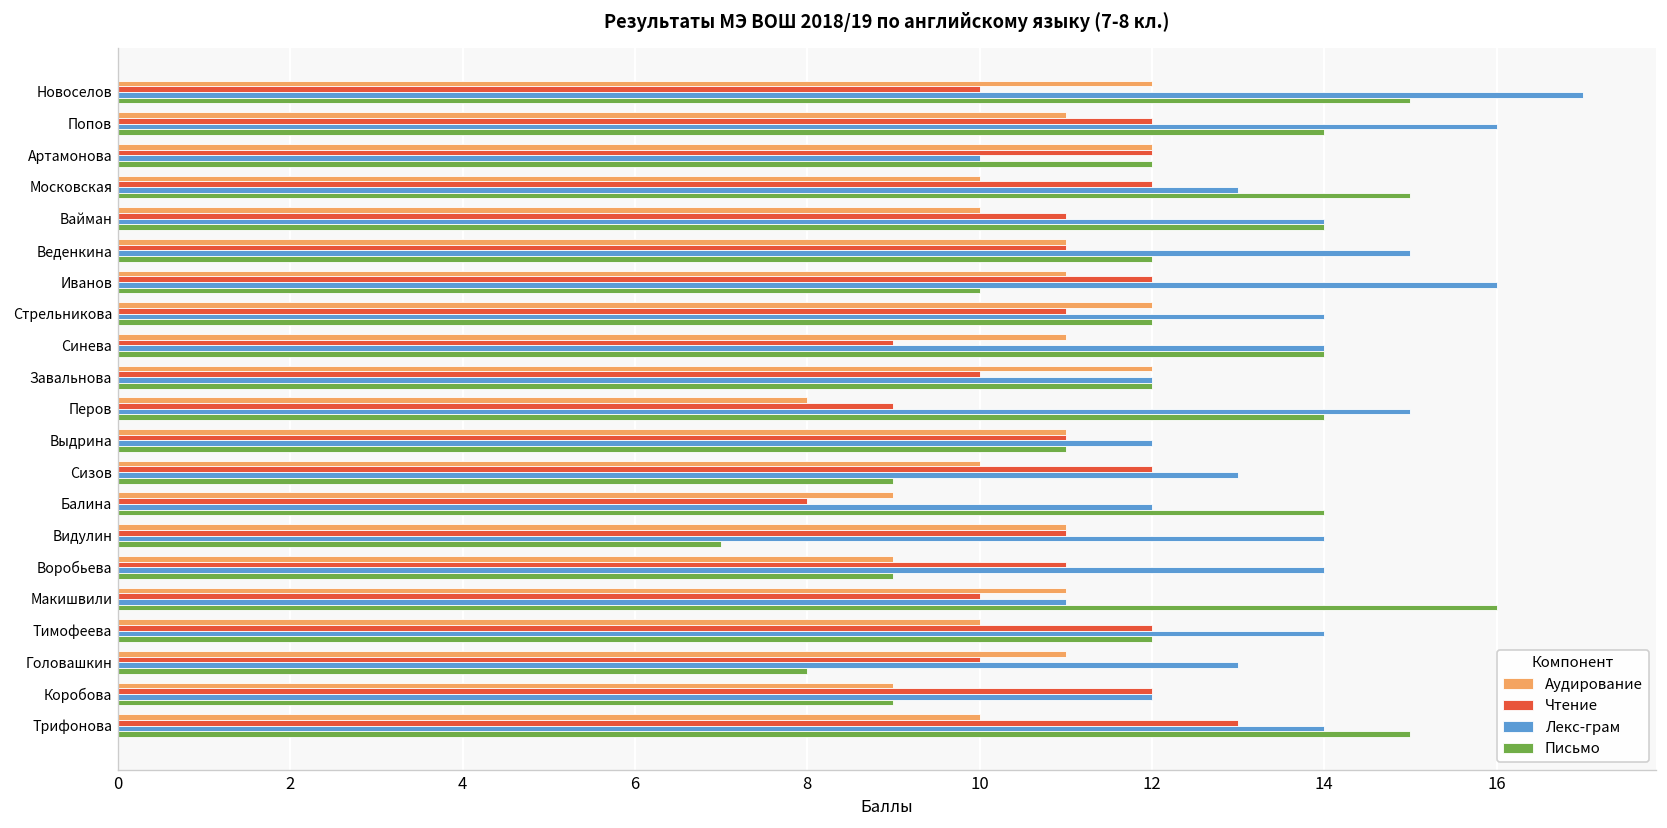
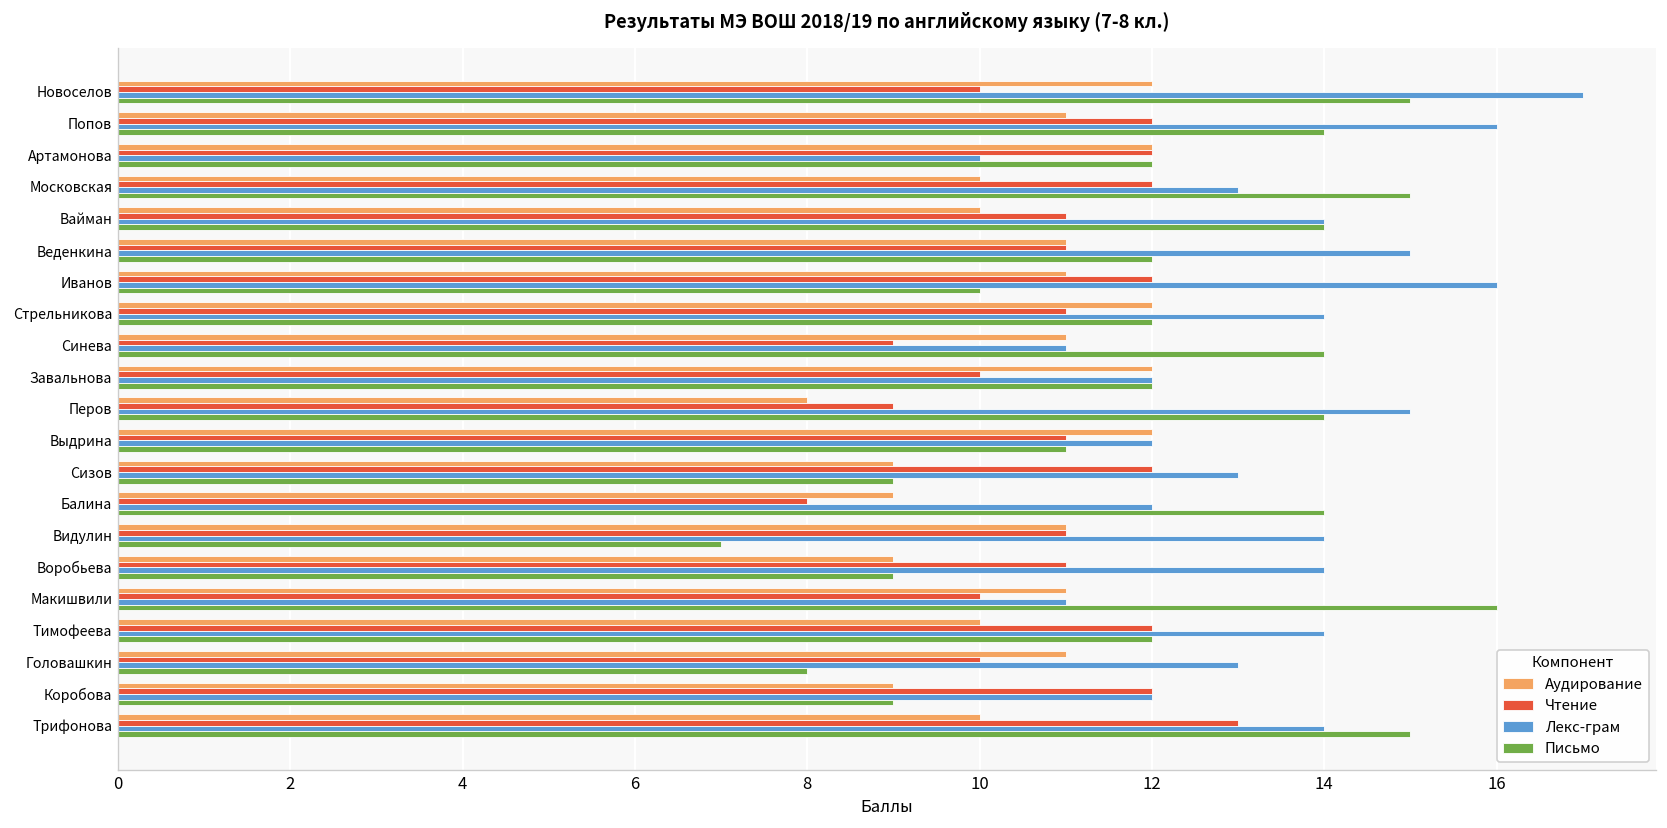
Лекс-грам, Синева: 14 -> 11
Аудирование, Выдрина: 11 -> 12
Аудирование, Сизов: 10 -> 9
